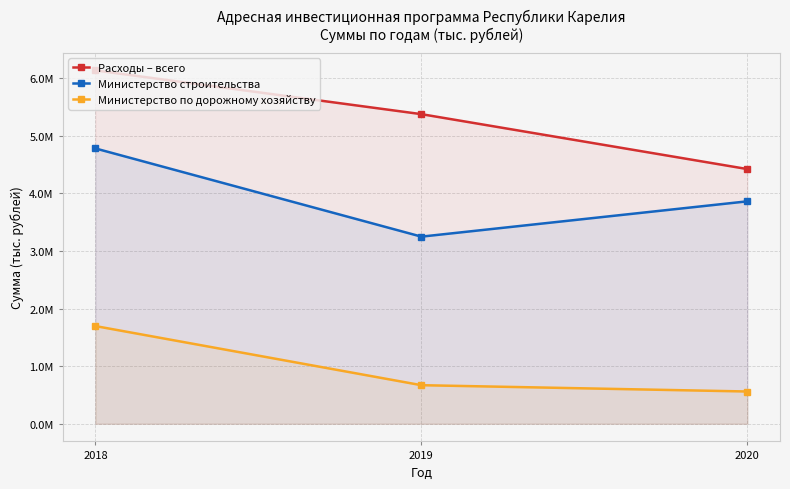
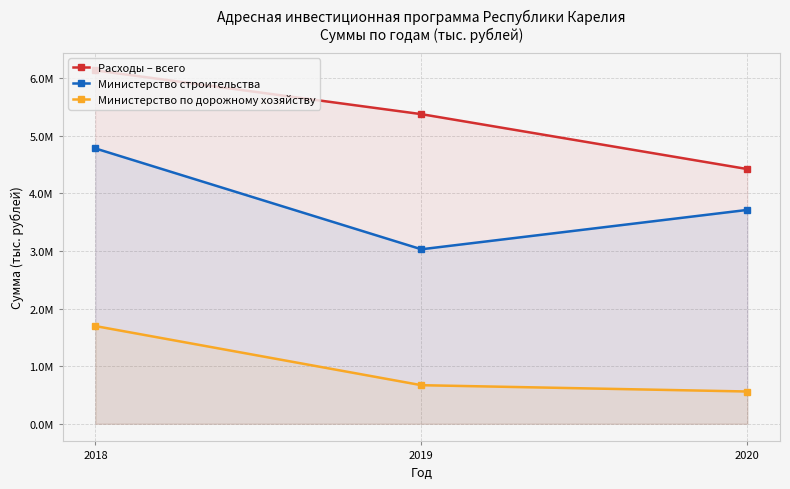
Министерство строительства, 2019: 3200000 -> 3000000
Министерство строительства, 2020: 3900000 -> 3700000
